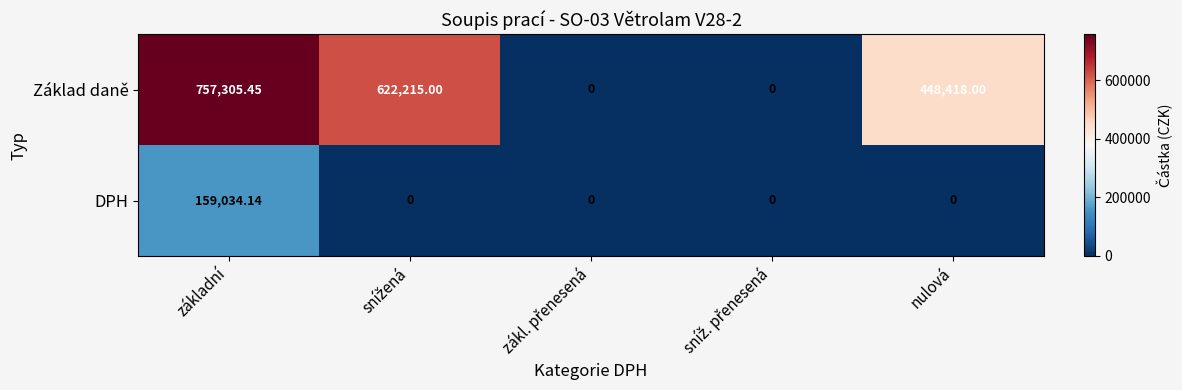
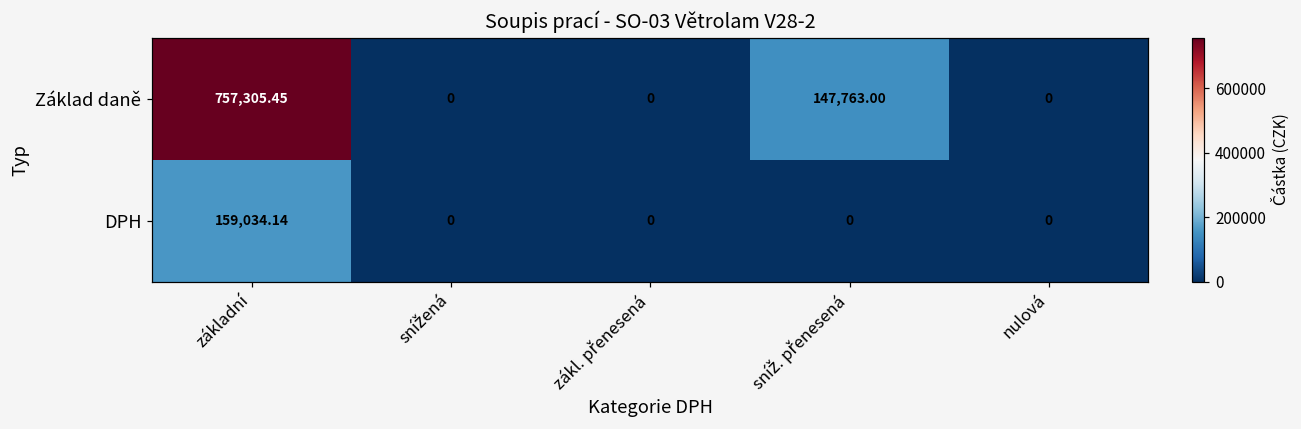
Základ daně, snížená: 622,215.00 -> 0
Základ daně, sníž. přenesená: 0 -> 147,763.00
Základ daně, nulová: 448,418.00 -> 0
